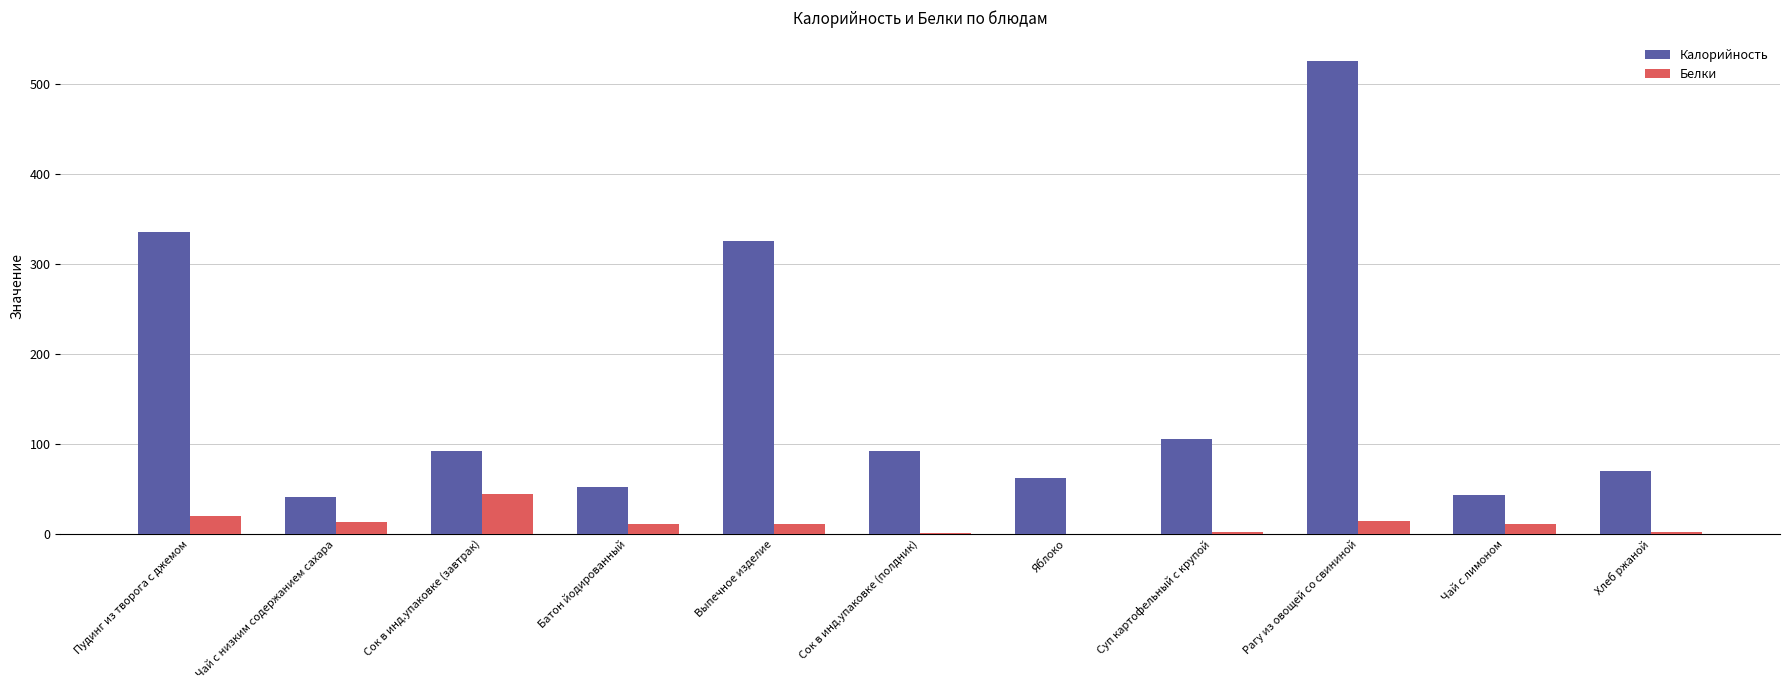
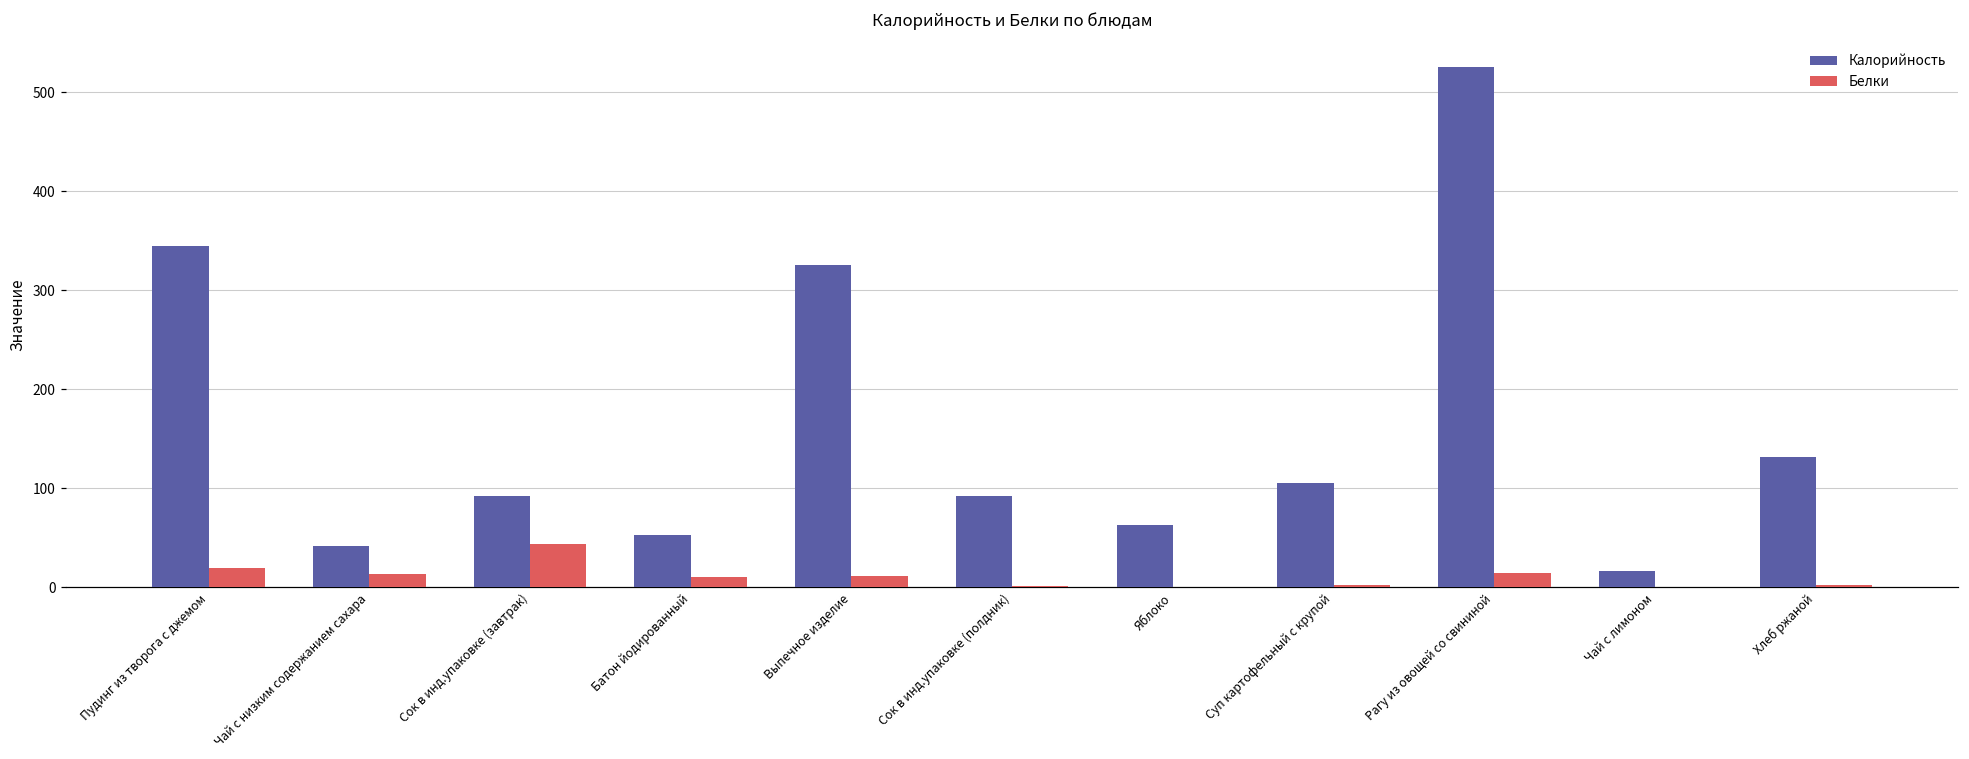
Калорийность, Пудинг из творога с джемом: 335 -> 345
Калорийность, Чай с лимоном: 40 -> 20
Белки, Чай с лимоном: 10 -> 0
Калорийность, Хлеб ржаной: 70 -> 130
